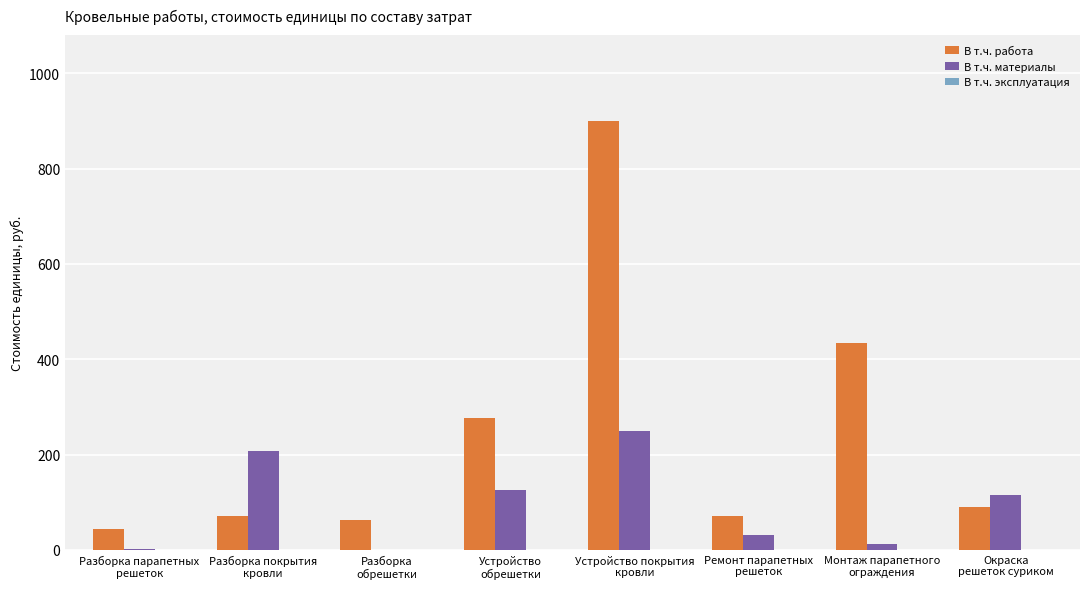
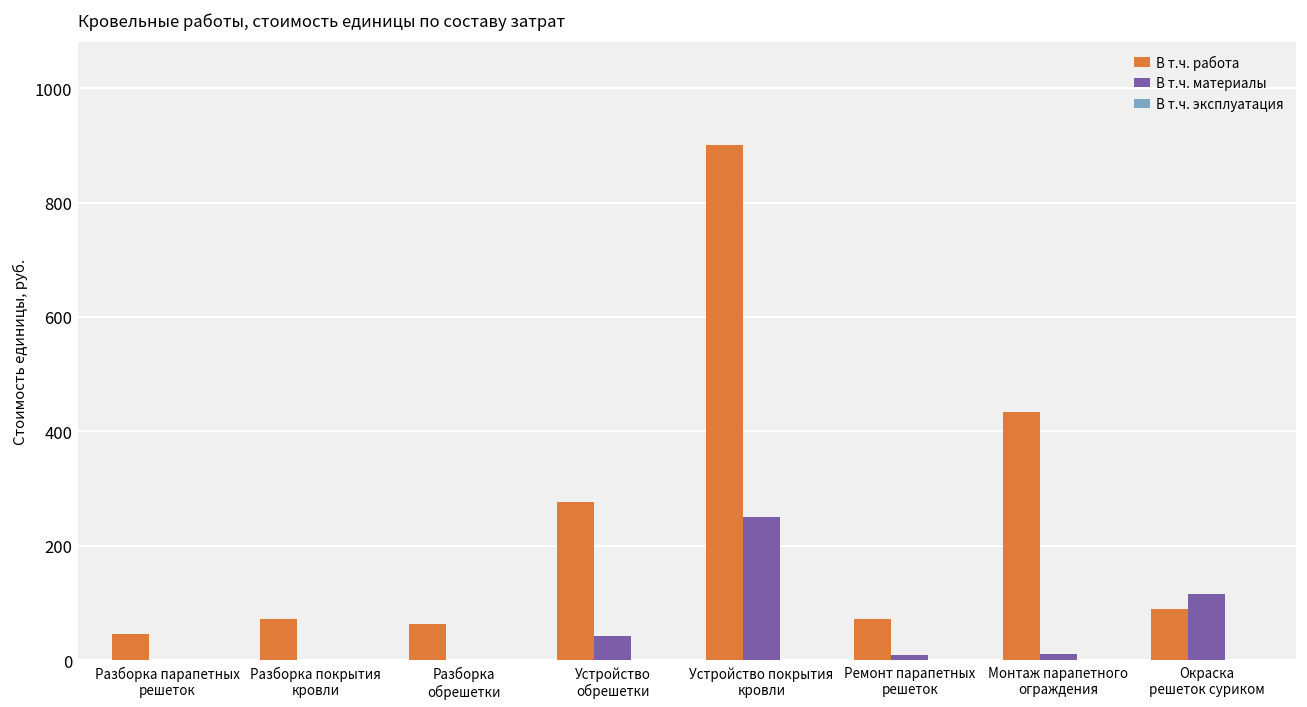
В т.ч. материалы, Разборка покрытия кровли: 210 -> 0
В т.ч. материалы, Устройство обрешетки: 130 -> 40
В т.ч. материалы, Ремонт парапетных решеток: 30 -> 10
